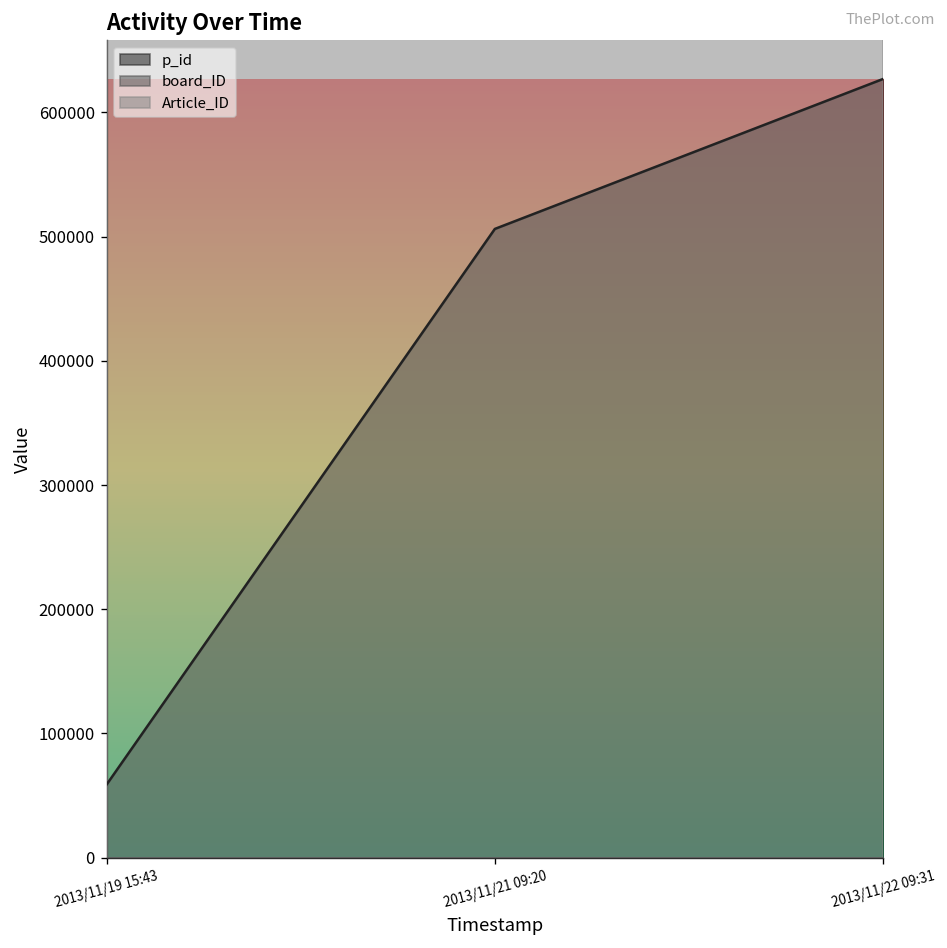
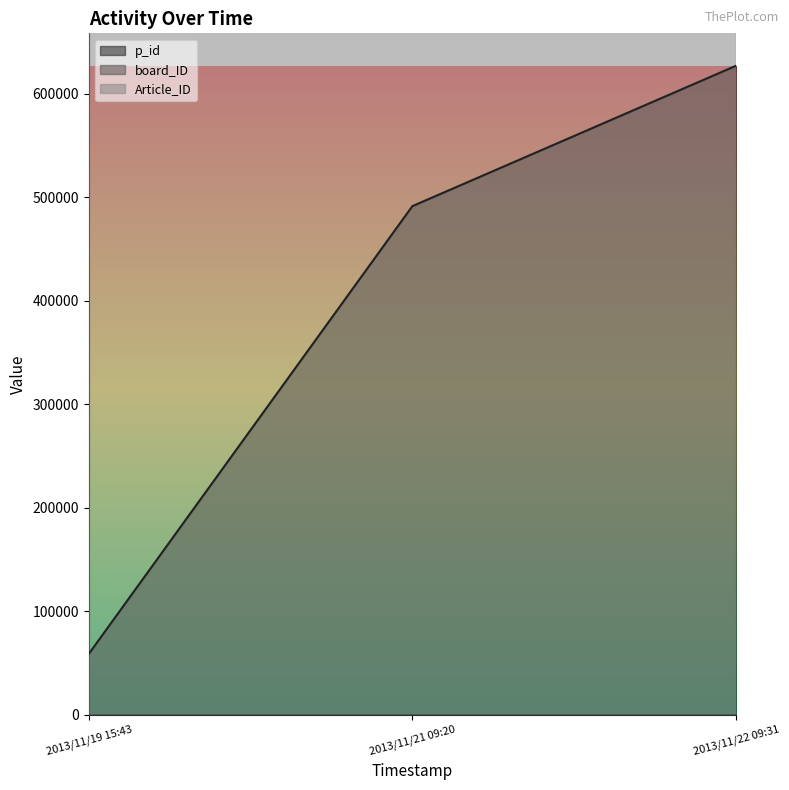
p_id, 2013/11/21 09:20: 506000 -> 491000
